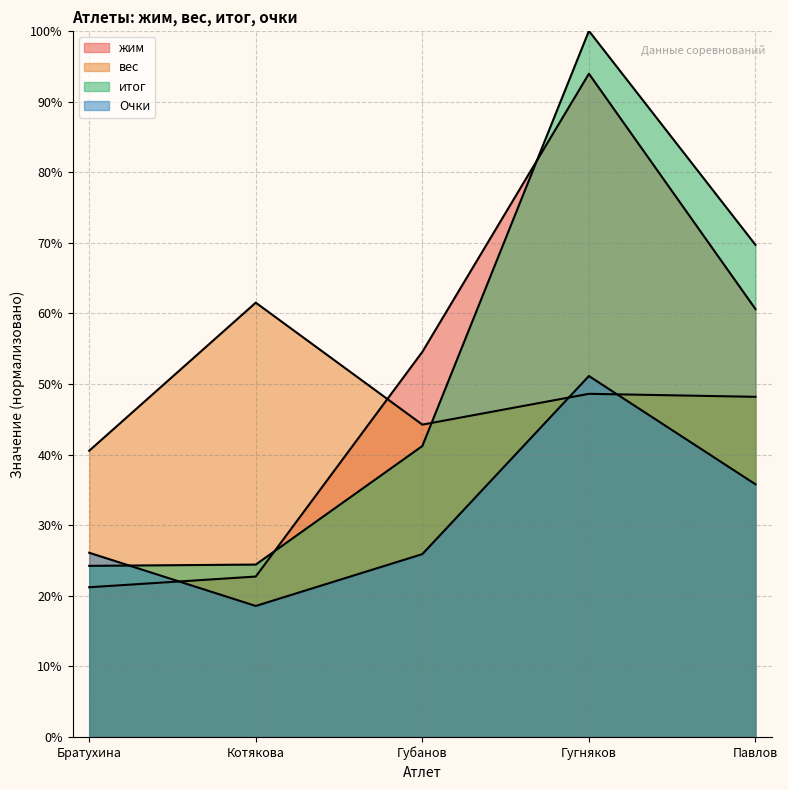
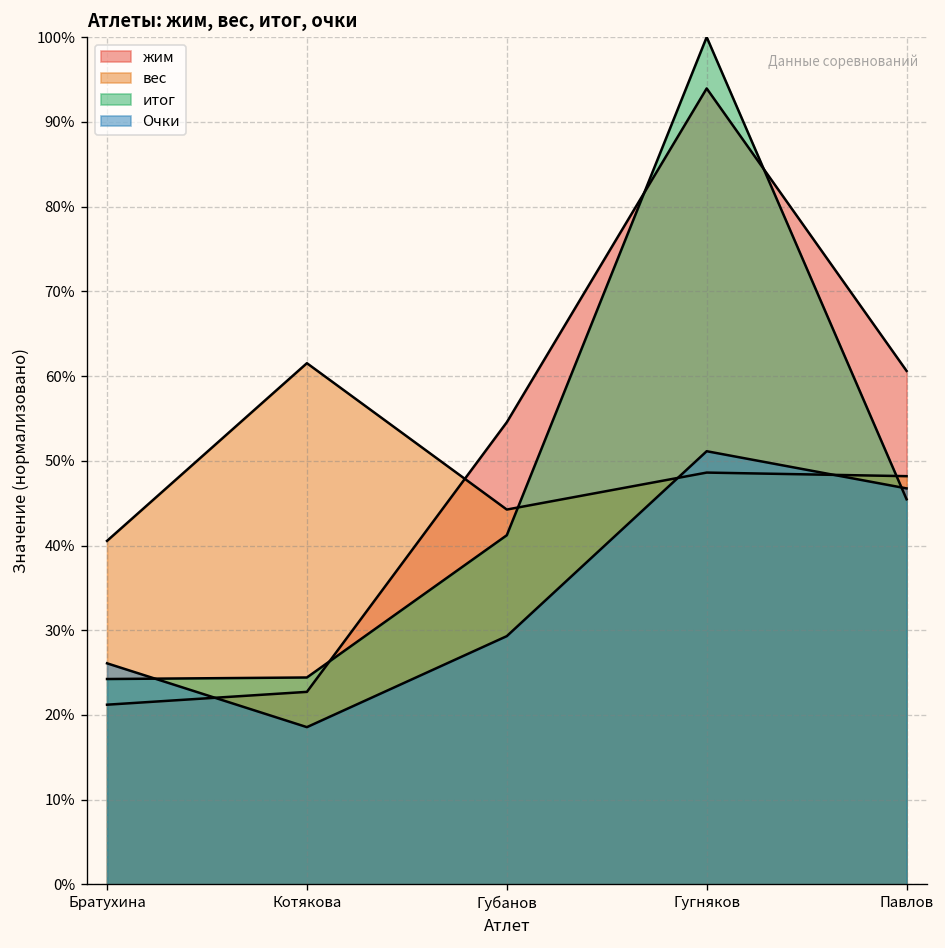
Очки, Губанов: 26% -> 29%
итог, Павлов: 70% -> 45%
Очки, Павлов: 36% -> 47%
